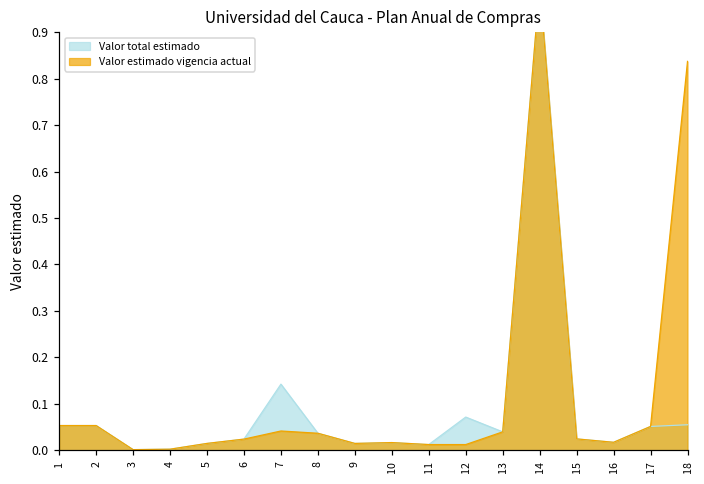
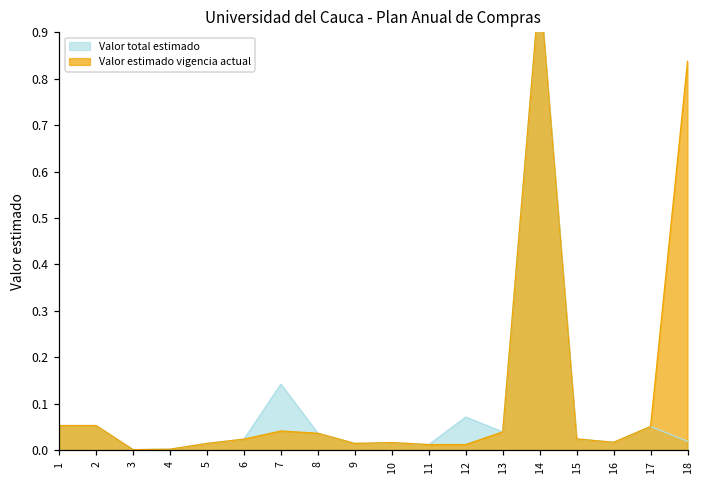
Valor total estimado, 18: 0.05 -> 0.02
